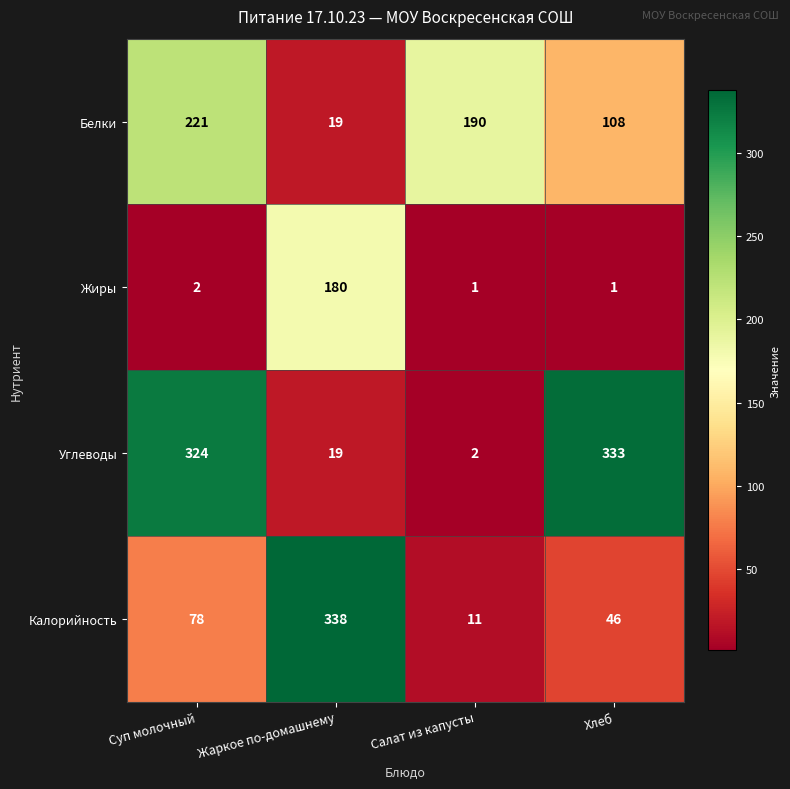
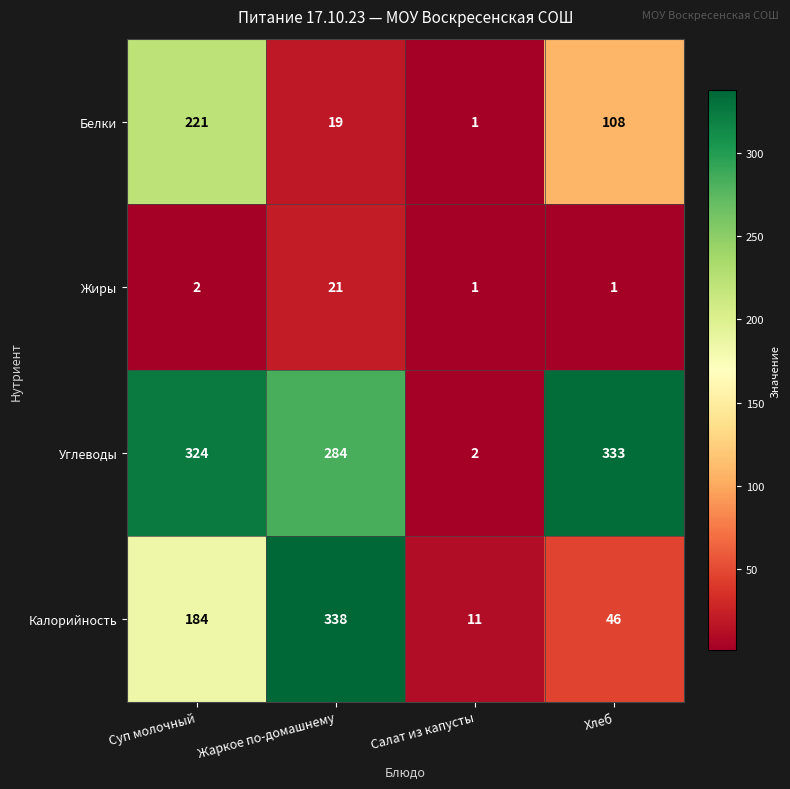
Белки, Салат из капусты: 190 -> 1
Жиры, Жаркое по-домашнему: 180 -> 21
Углеводы, Жаркое по-домашнему: 19 -> 284
Калорийность, Суп молочный: 78 -> 184
